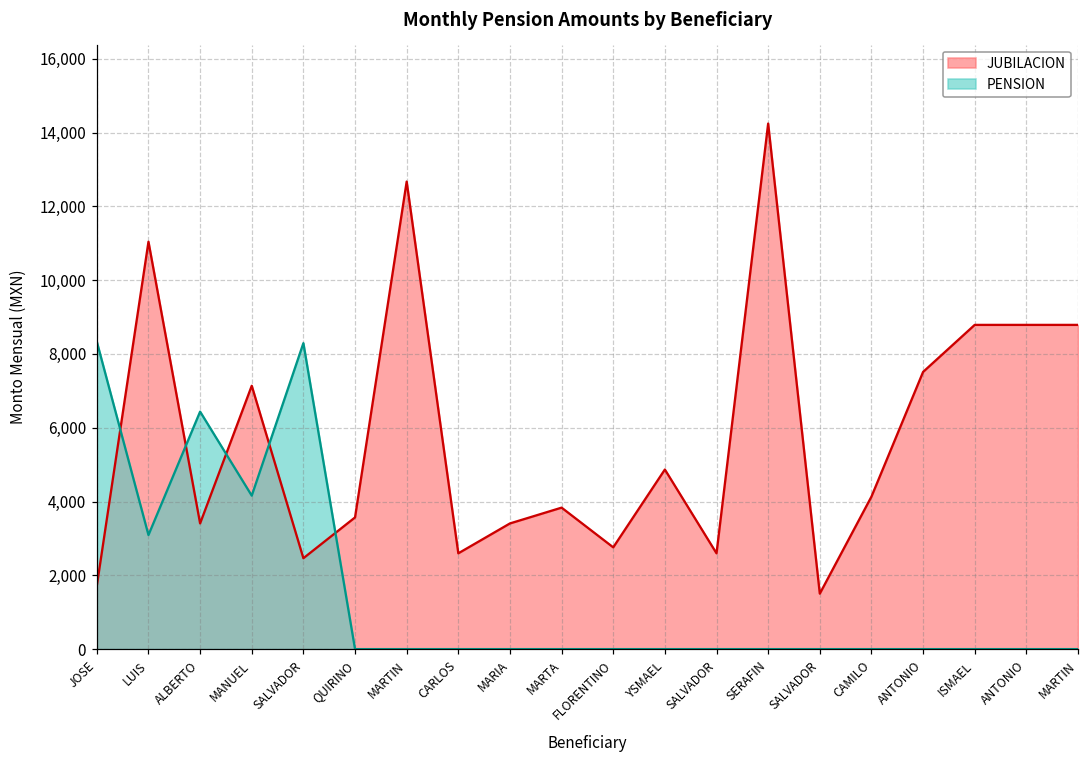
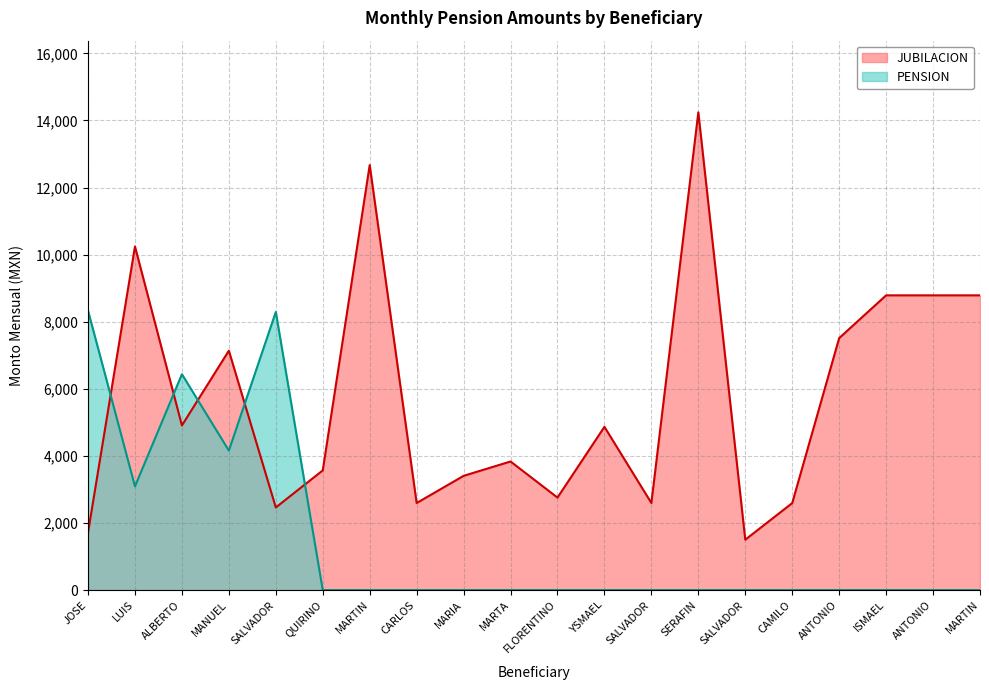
JUBILACION, LUIS: 11,000 -> 10,200
JUBILACION, ALBERTO: 3,400 -> 4,900
JUBILACION, CAMILO: 4,100 -> 2,600
